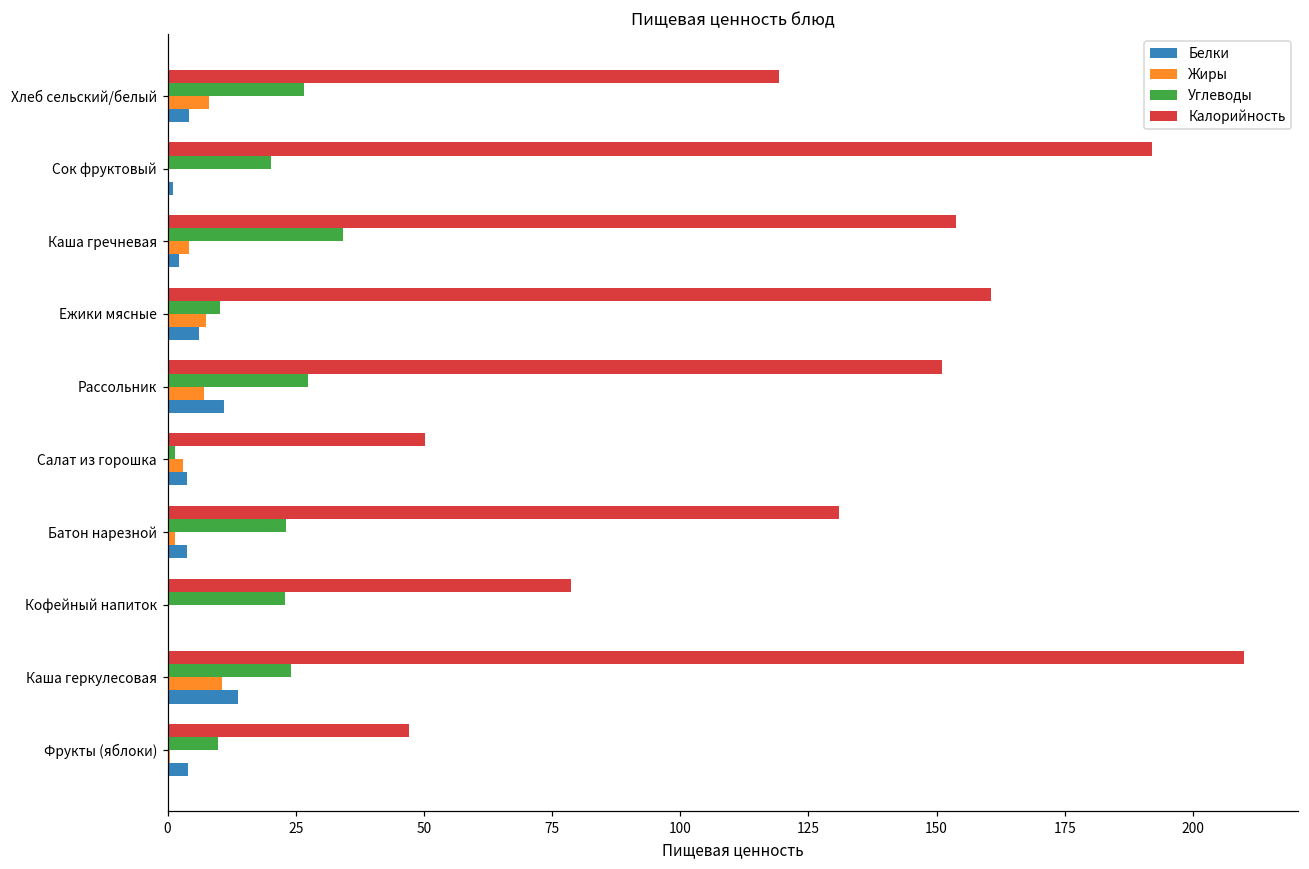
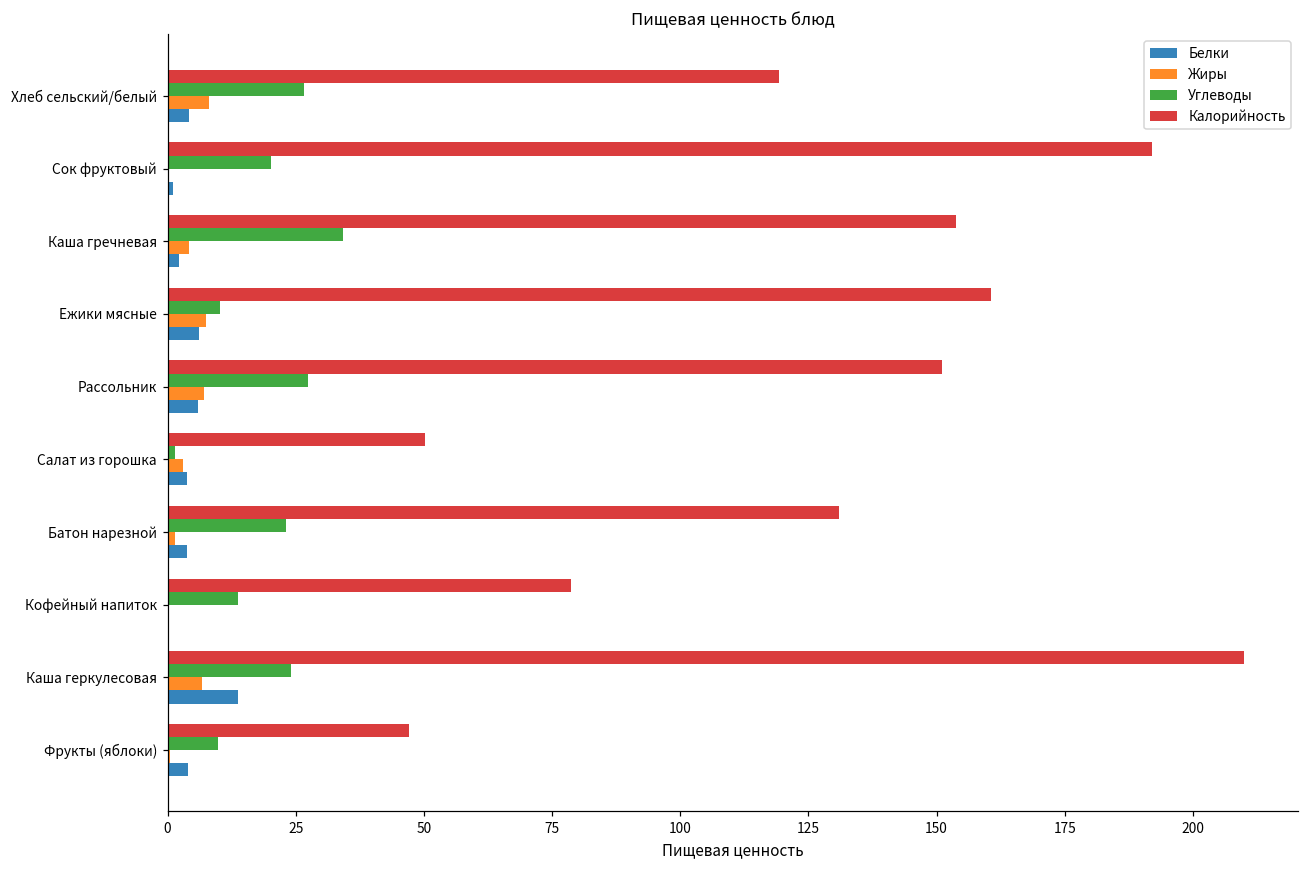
Белки, Рассольник: 11 -> 6
Углеводы, Кофейный напиток: 23 -> 14
Жиры, Каша геркулесовая: 11 -> 7
